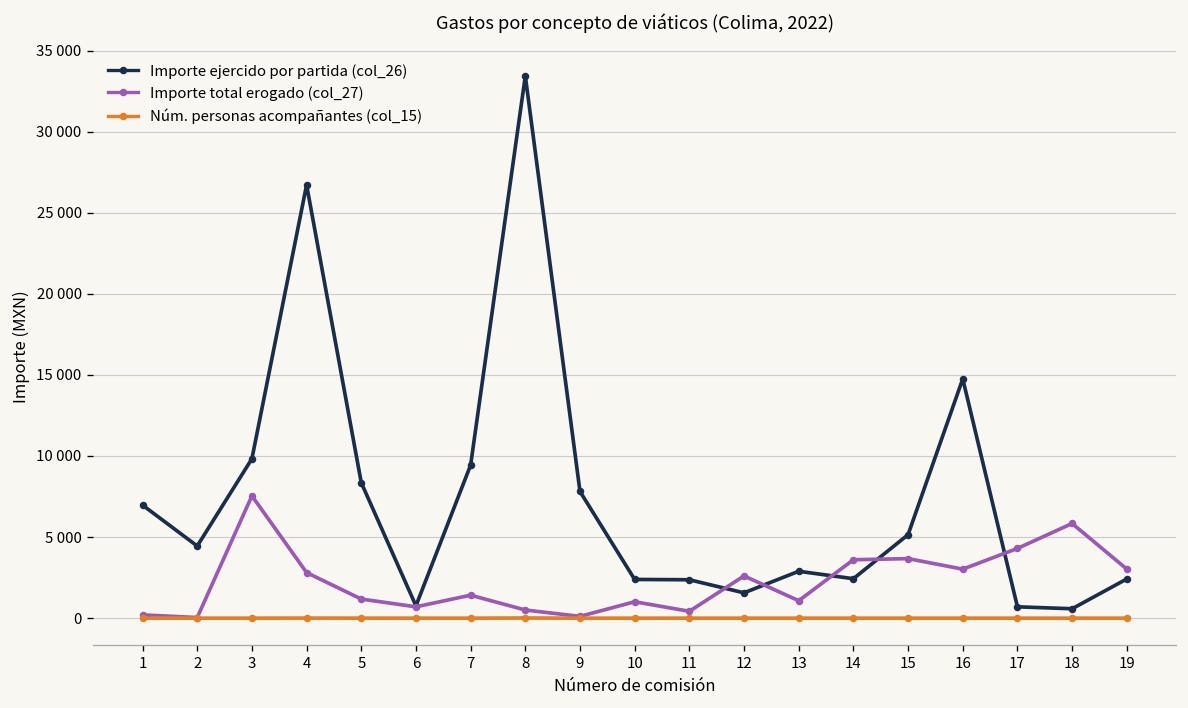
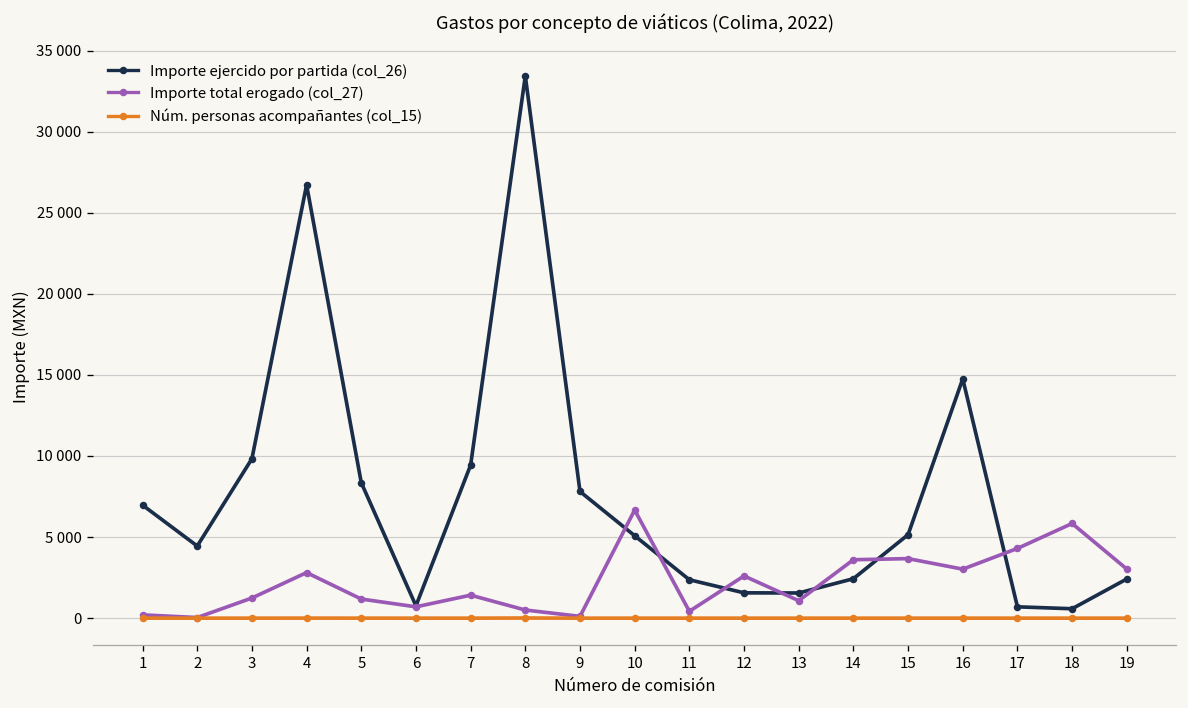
Importe total erogado (col_27), 3: 7500 -> 1200
Importe ejercido por partida (col_26), 10: 2400 -> 5100
Importe total erogado (col_27), 10: 1000 -> 6700
Importe ejercido por partida (col_26), 13: 2900 -> 1600
